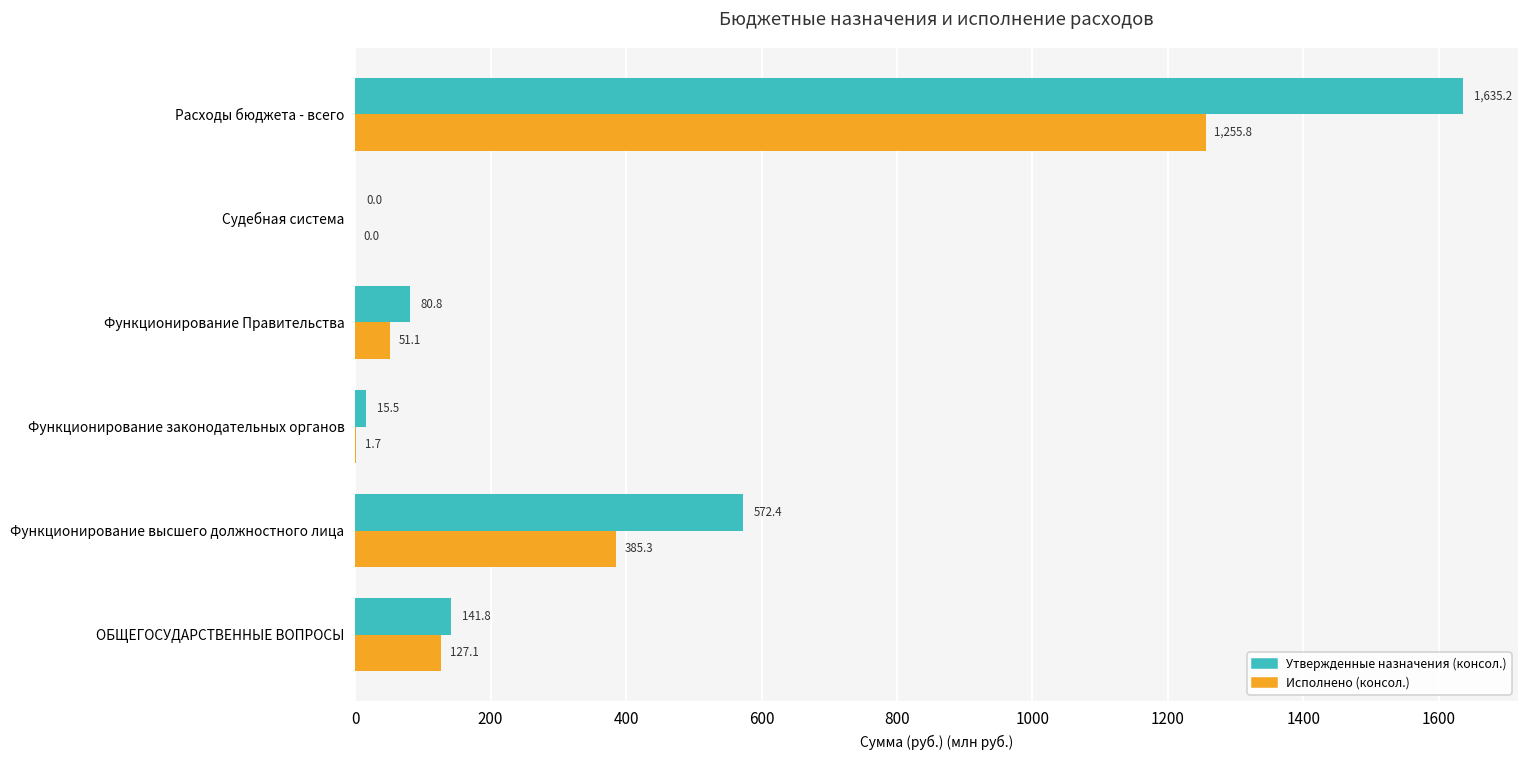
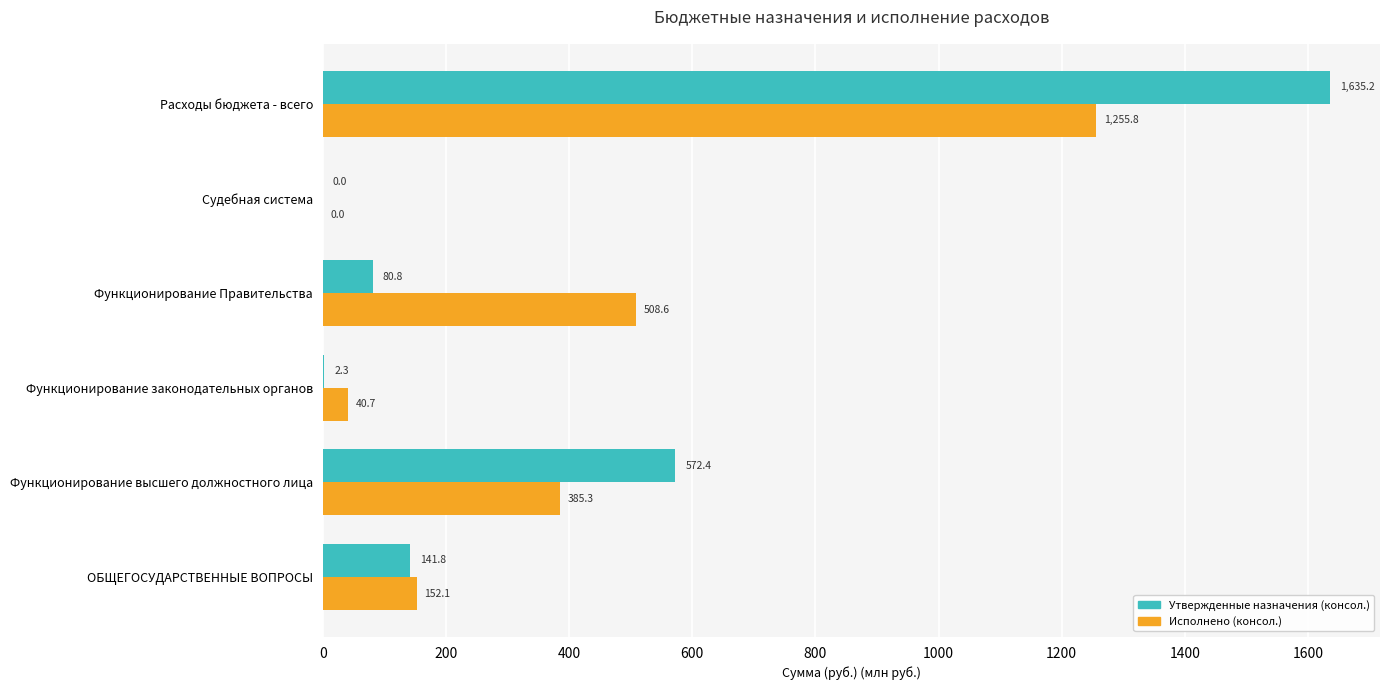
Исполнено (консол.), Функционирование Правительства: 51.1 -> 508.6
Утвержденные назначения (консол.), Функционирование законодательных органов: 15.5 -> 2.3
Исполнено (консол.), Функционирование законодательных органов: 1.7 -> 40.7
Исполнено (консол.), ОБЩЕГОСУДАРСТВЕННЫЕ ВОПРОСЫ: 127.1 -> 152.1
